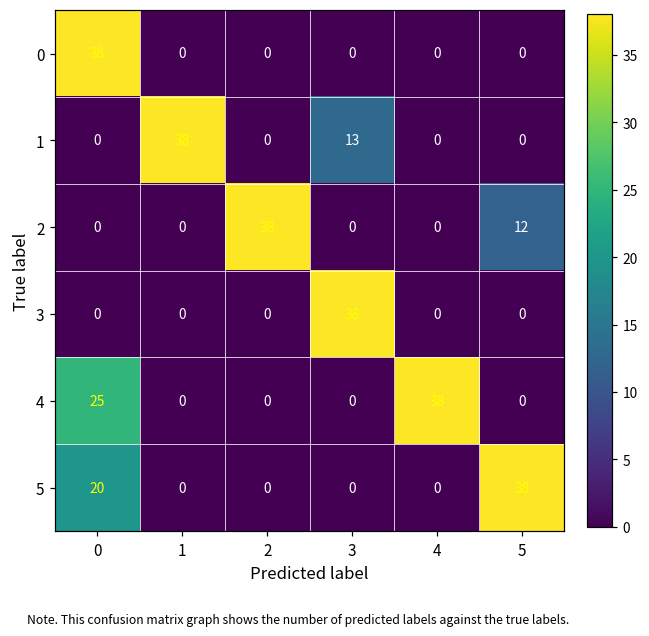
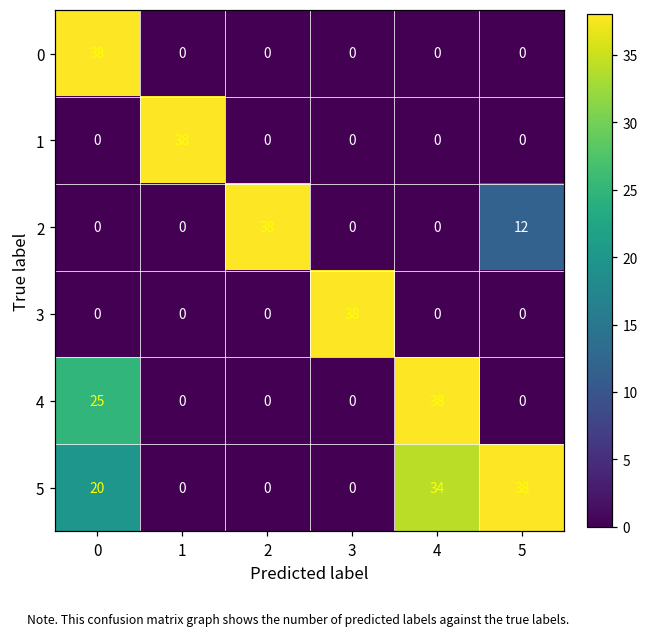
1, 3: 13 -> 0
5, 4: 0 -> 34
